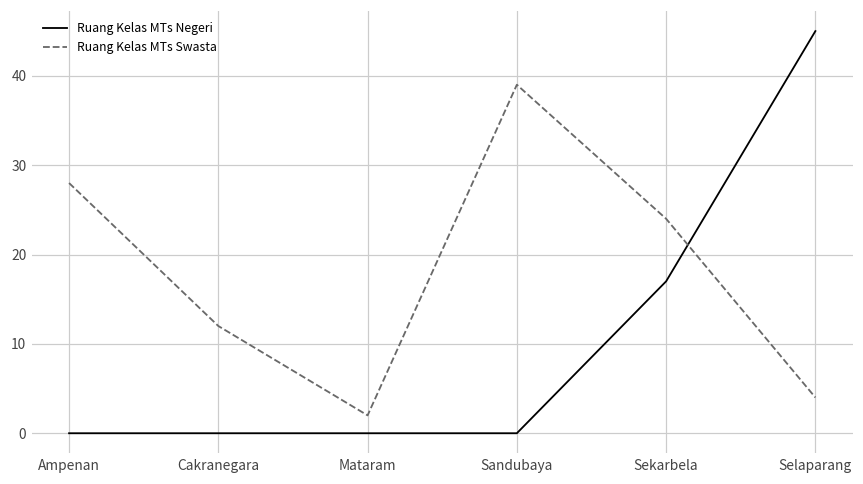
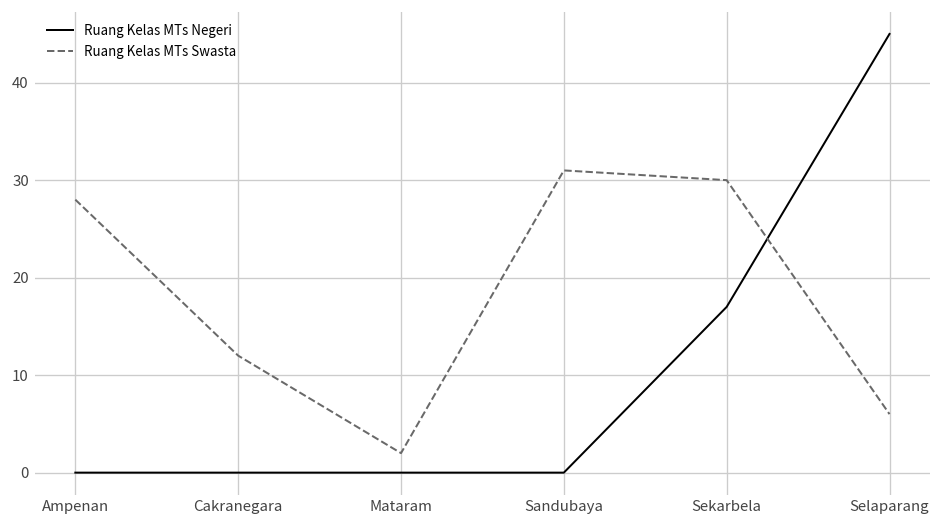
Ruang Kelas MTs Swasta, Sandubaya: 39 -> 31
Ruang Kelas MTs Swasta, Sekarbela: 24 -> 30
Ruang Kelas MTs Swasta, Selaparang: 4 -> 6
